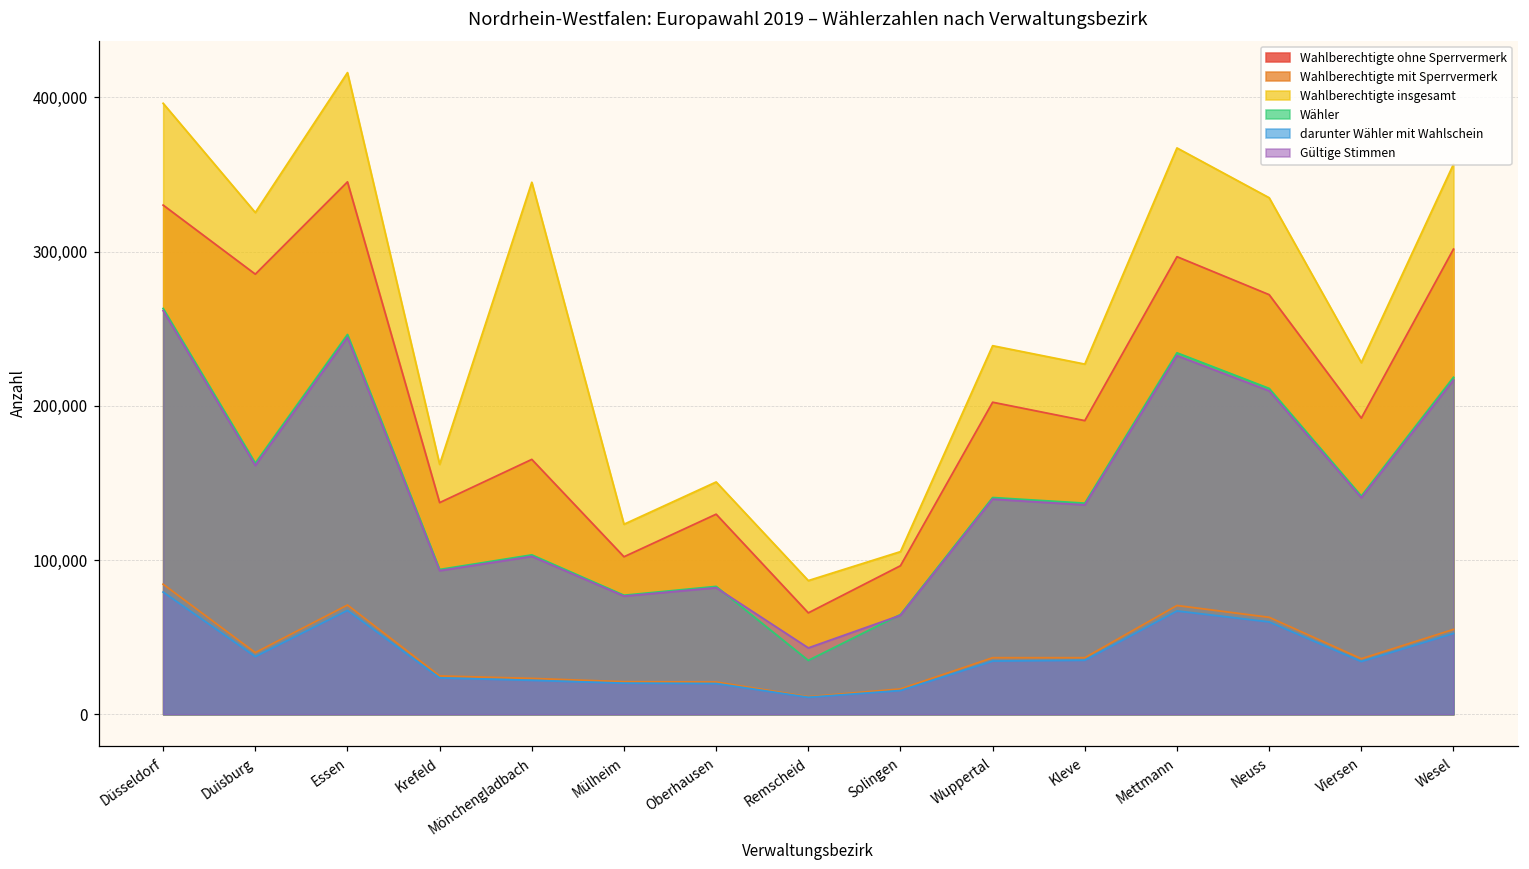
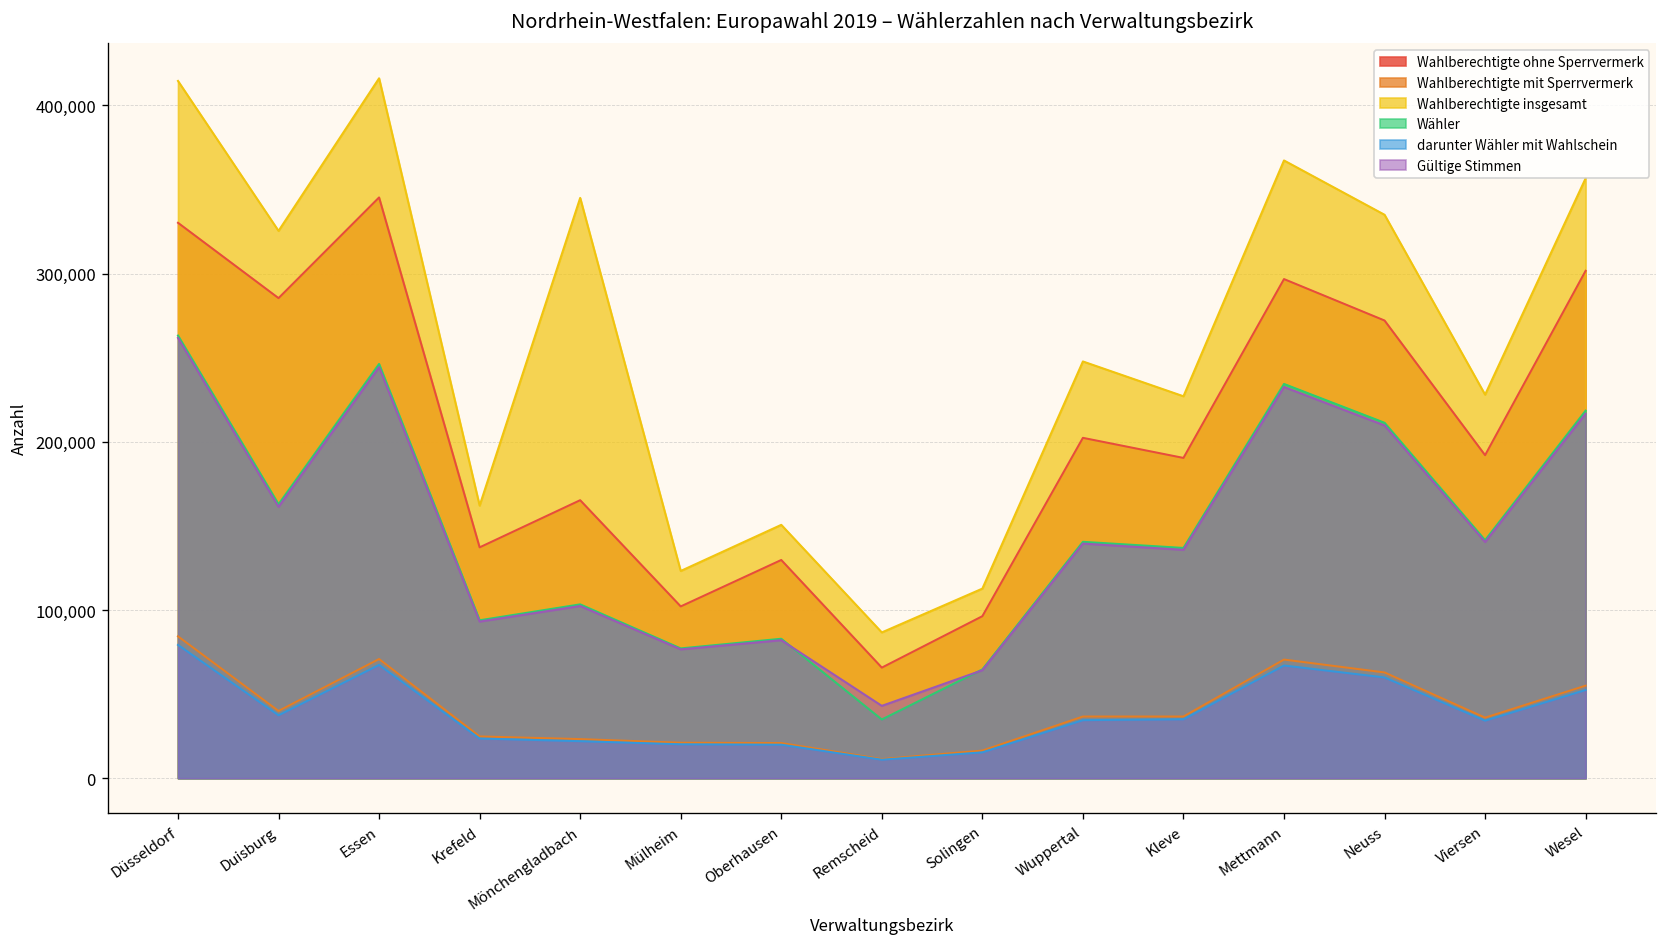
Wahlberechtigte insgesamt, Düsseldorf: 396,000 -> 415,000
Wahlberechtigte insgesamt, Solingen: 105,000 -> 113,000
Wahlberechtigte insgesamt, Wuppertal: 239,000 -> 248,000
